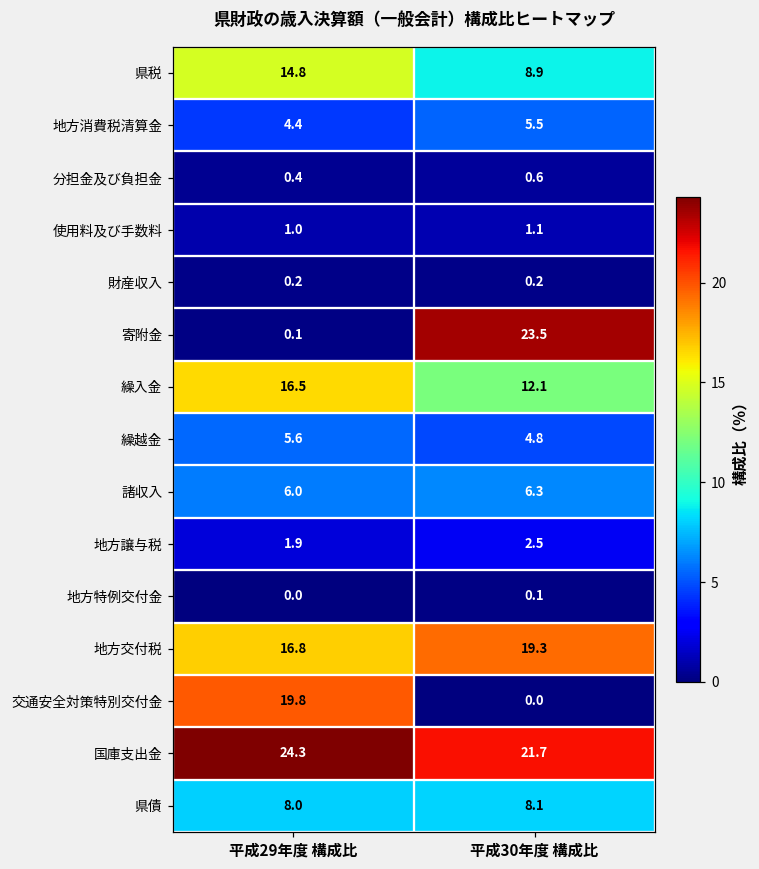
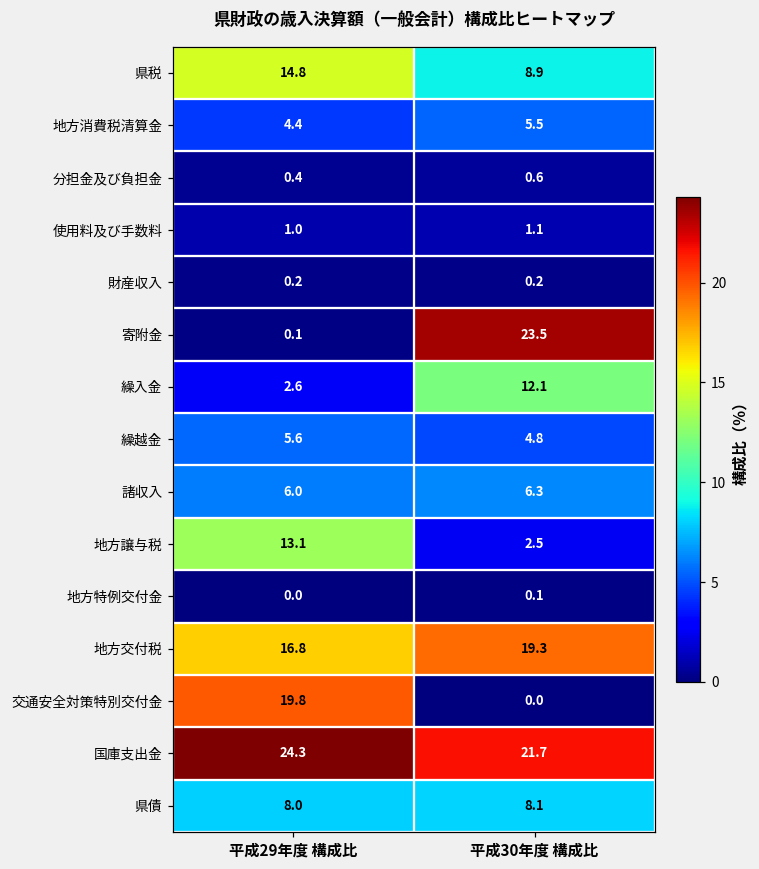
繰入金, 平成29年度 構成比: 16.5 -> 2.6
地方譲与税, 平成29年度 構成比: 1.9 -> 13.1
